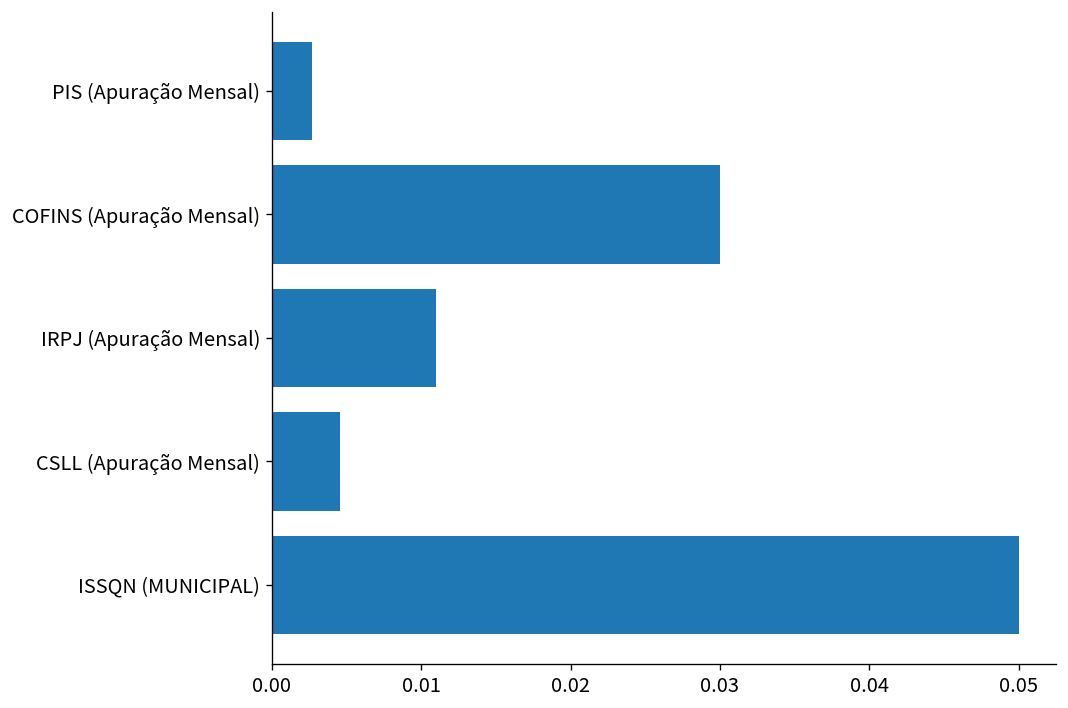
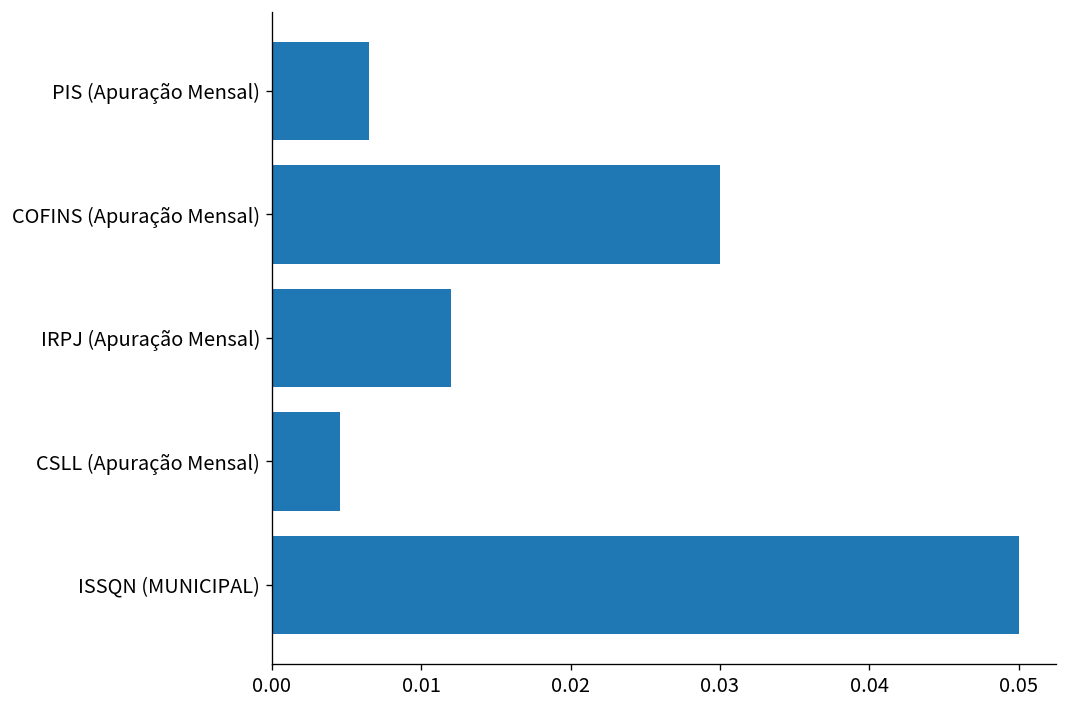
PIS (Apuração Mensal): 0.0027 -> 0.0065
IRPJ (Apuração Mensal): 0.011 -> 0.012
